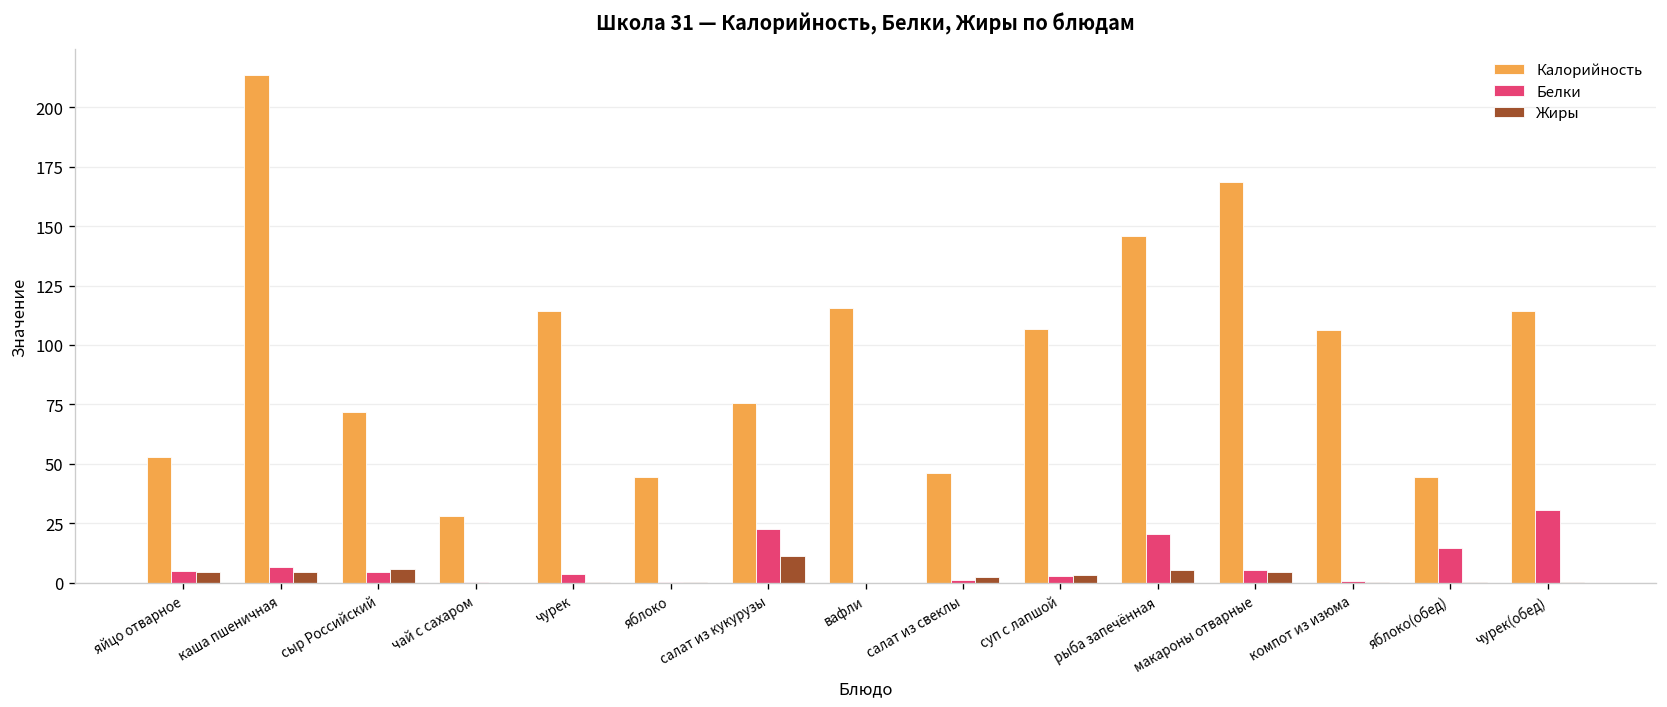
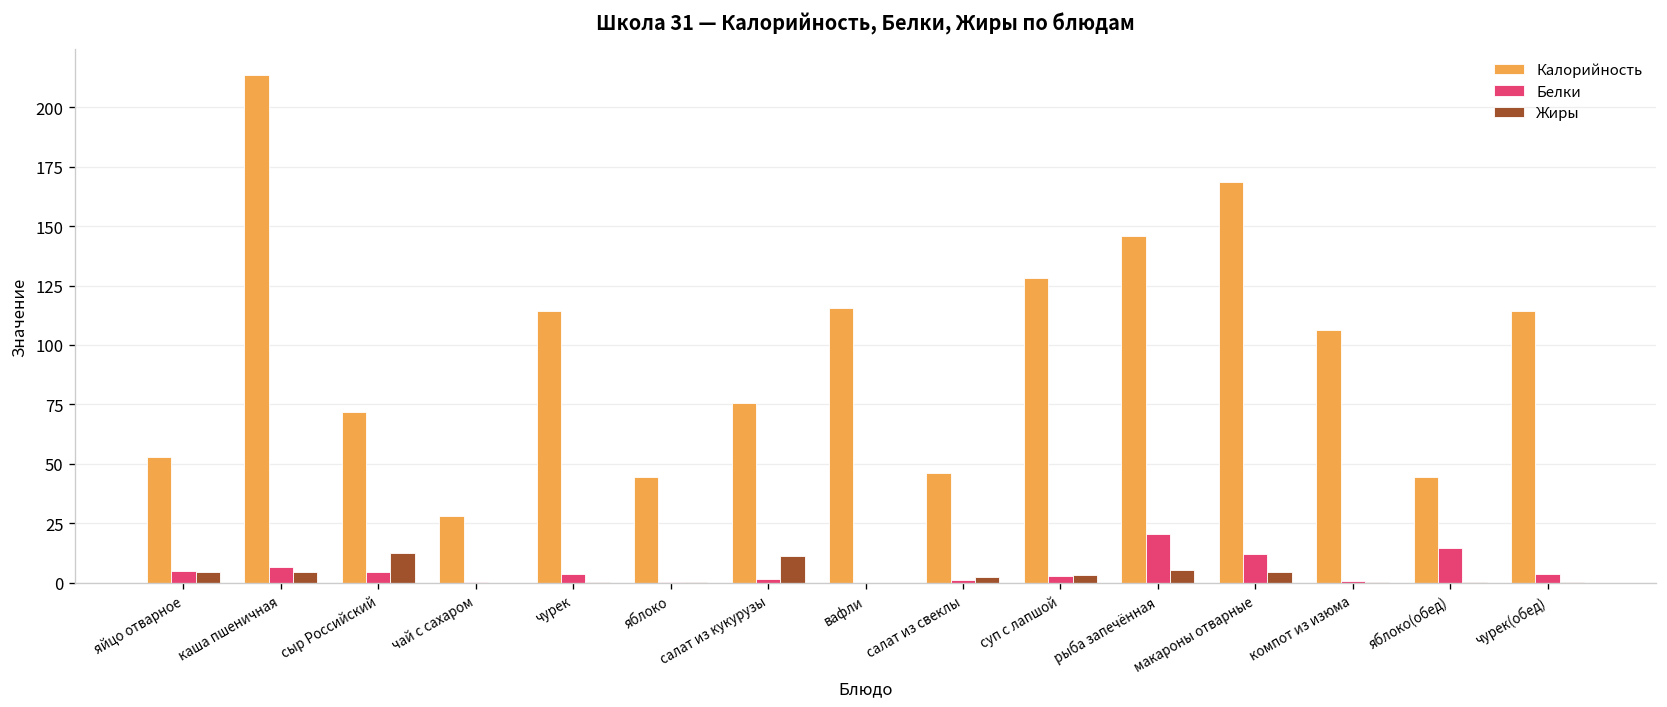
Жиры, сыр Российский: 6 -> 13
Белки, салат из кукурузы: 23 -> 2
Калорийность, суп с лапшой: 107 -> 128
Белки, макароны отварные: 6 -> 12
Белки, чурек(обед): 31 -> 4
